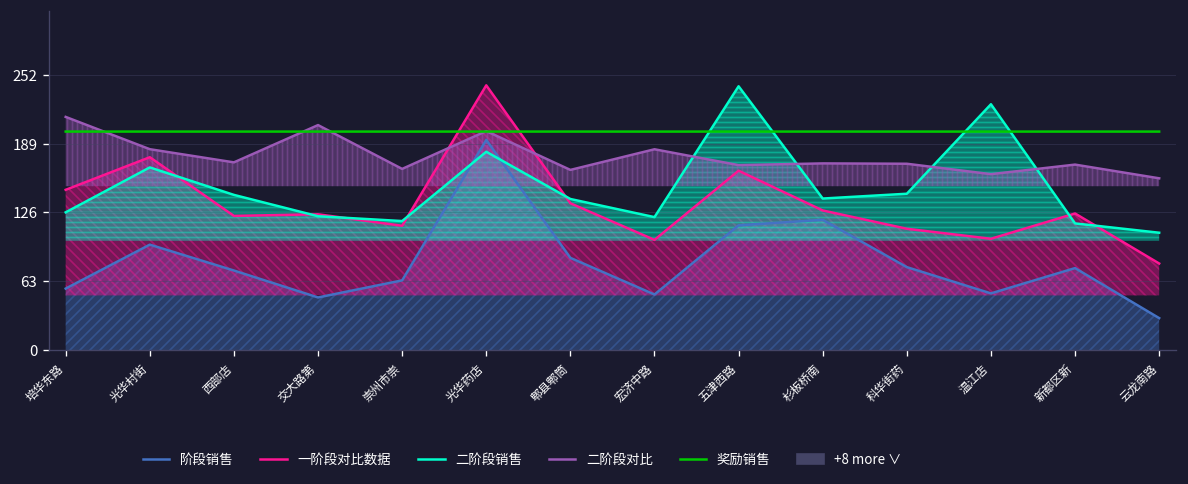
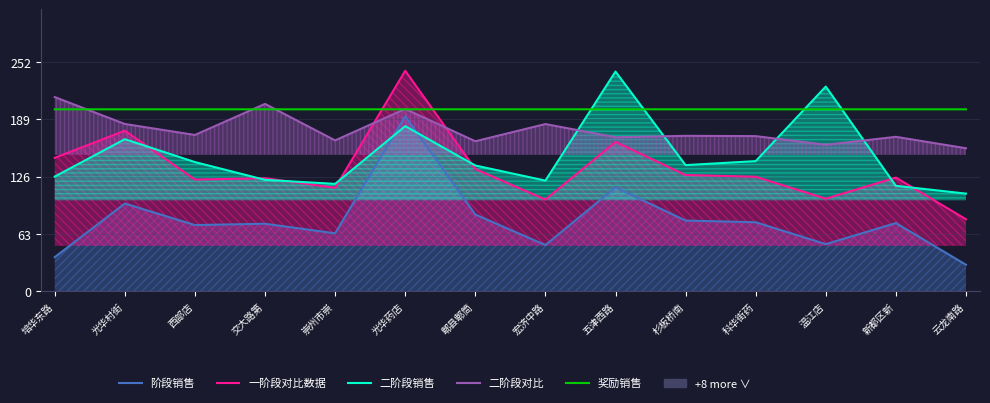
阶段销售, 培华东路: 60 -> 40
阶段销售, 交大路第: 50 -> 70
阶段销售, 杉板桥南: 120 -> 80
一阶段对比数据, 科华街药: 110 -> 130
